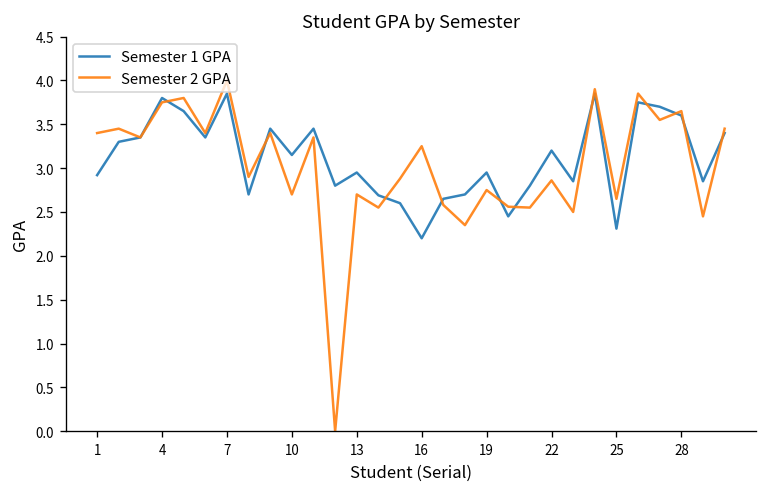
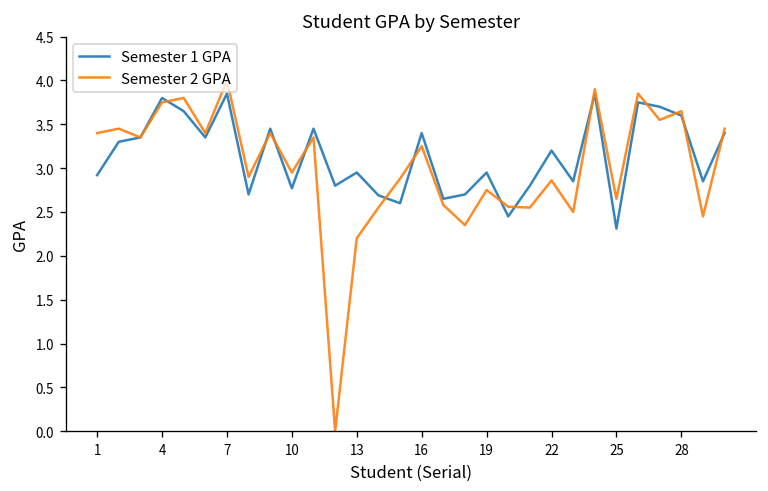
Semester 1 GPA, 10: 3.2 -> 2.8
Semester 2 GPA, 10: 2.7 -> 3.0
Semester 2 GPA, 13: 2.7 -> 2.2
Semester 1 GPA, 16: 2.2 -> 3.4
